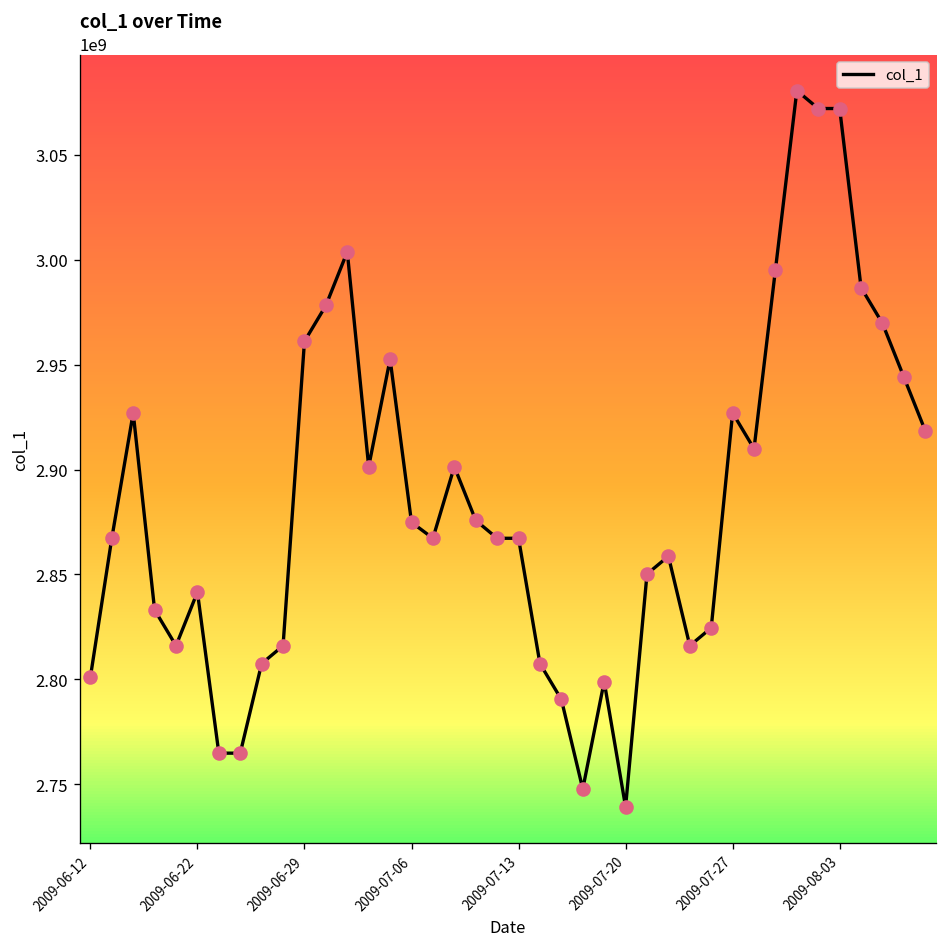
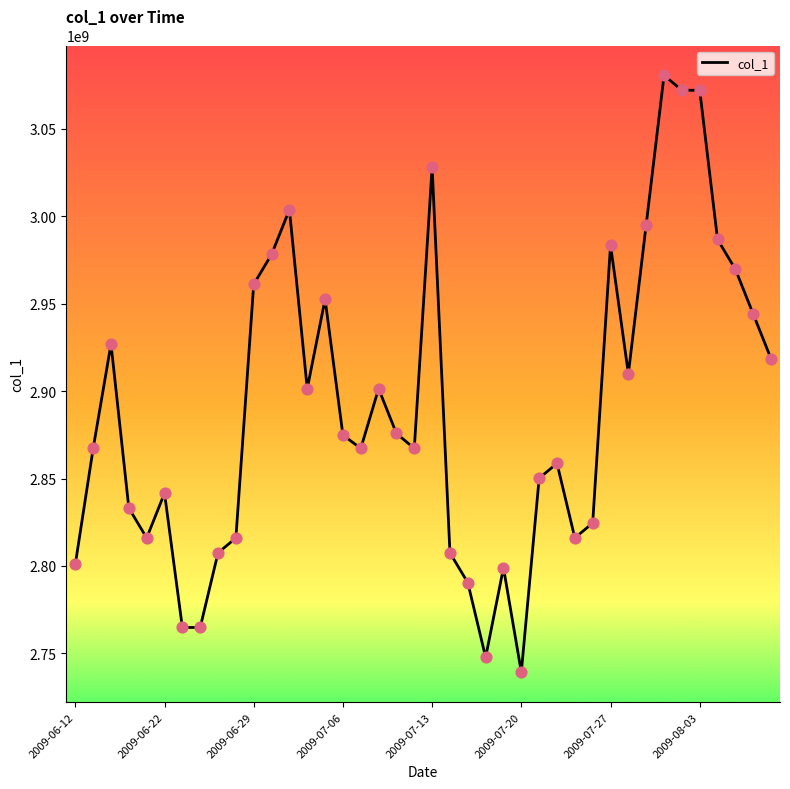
2009-07-13: 2867000000 -> 3028000000
2009-07-27: 2927000000 -> 2983000000
